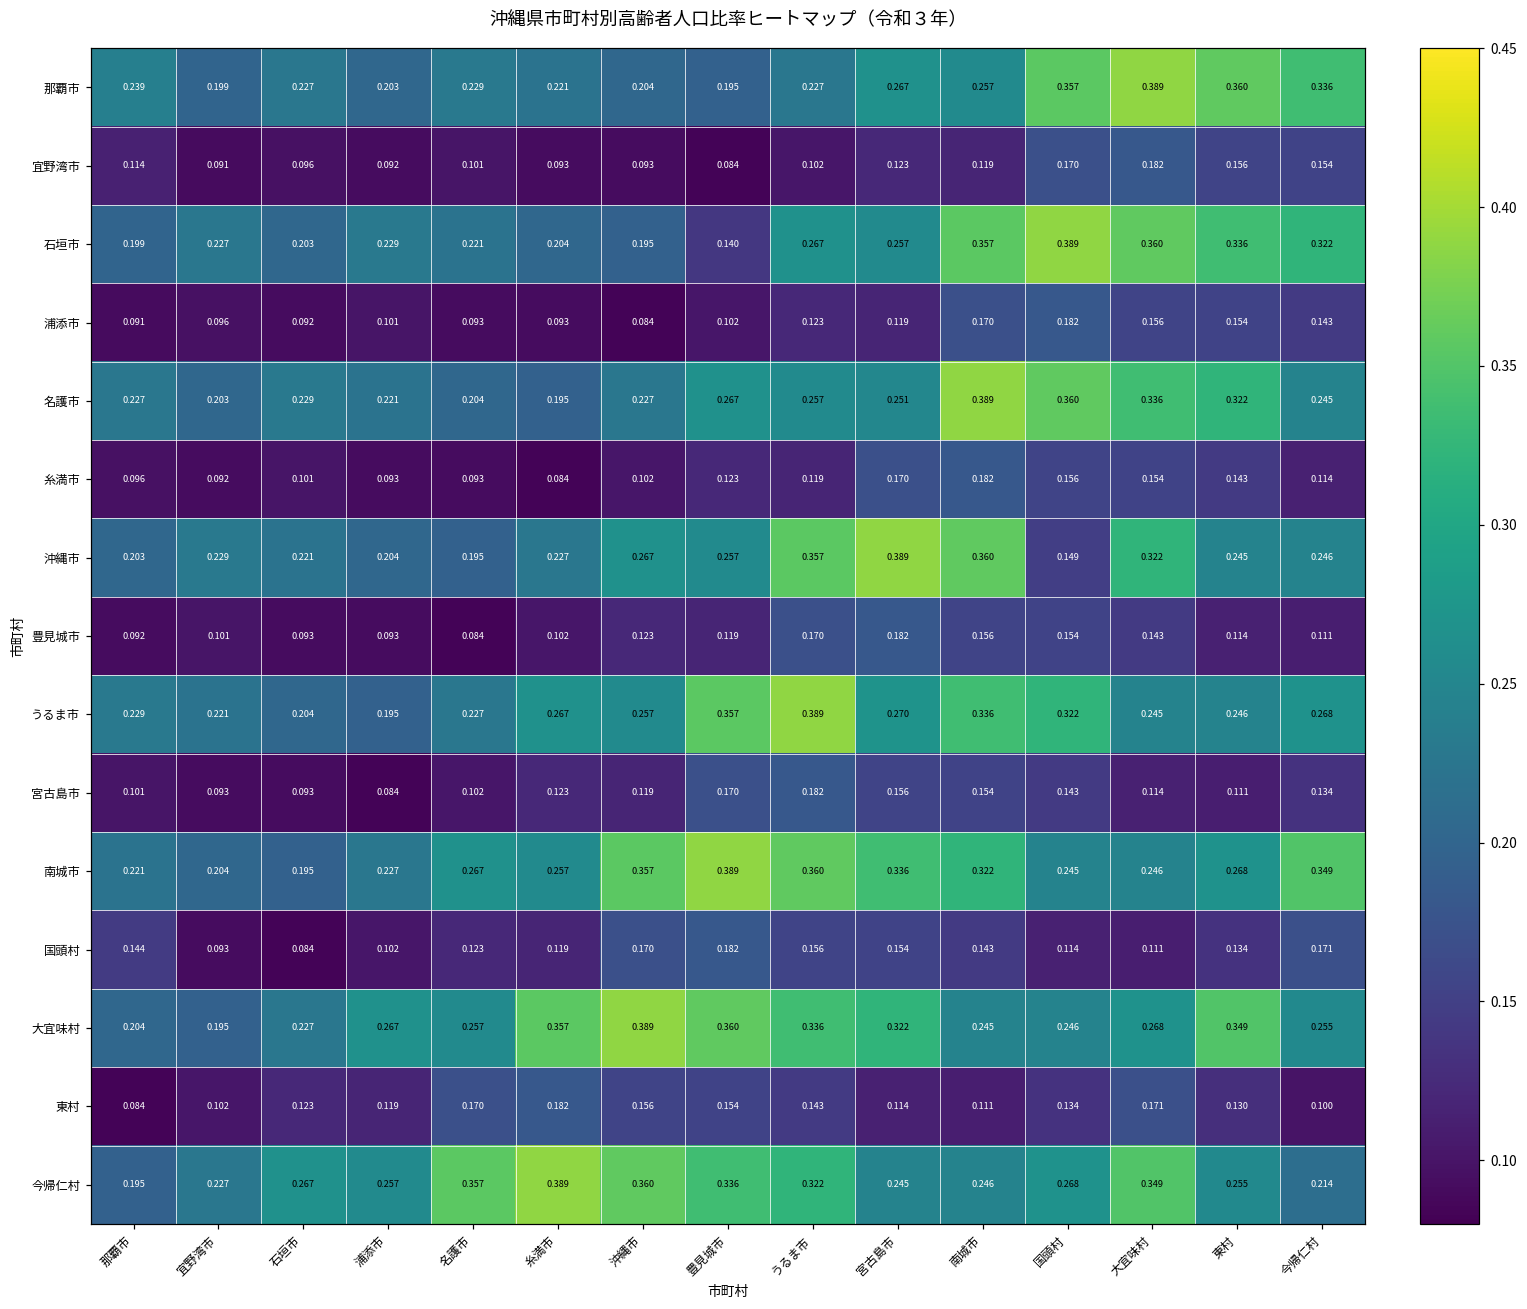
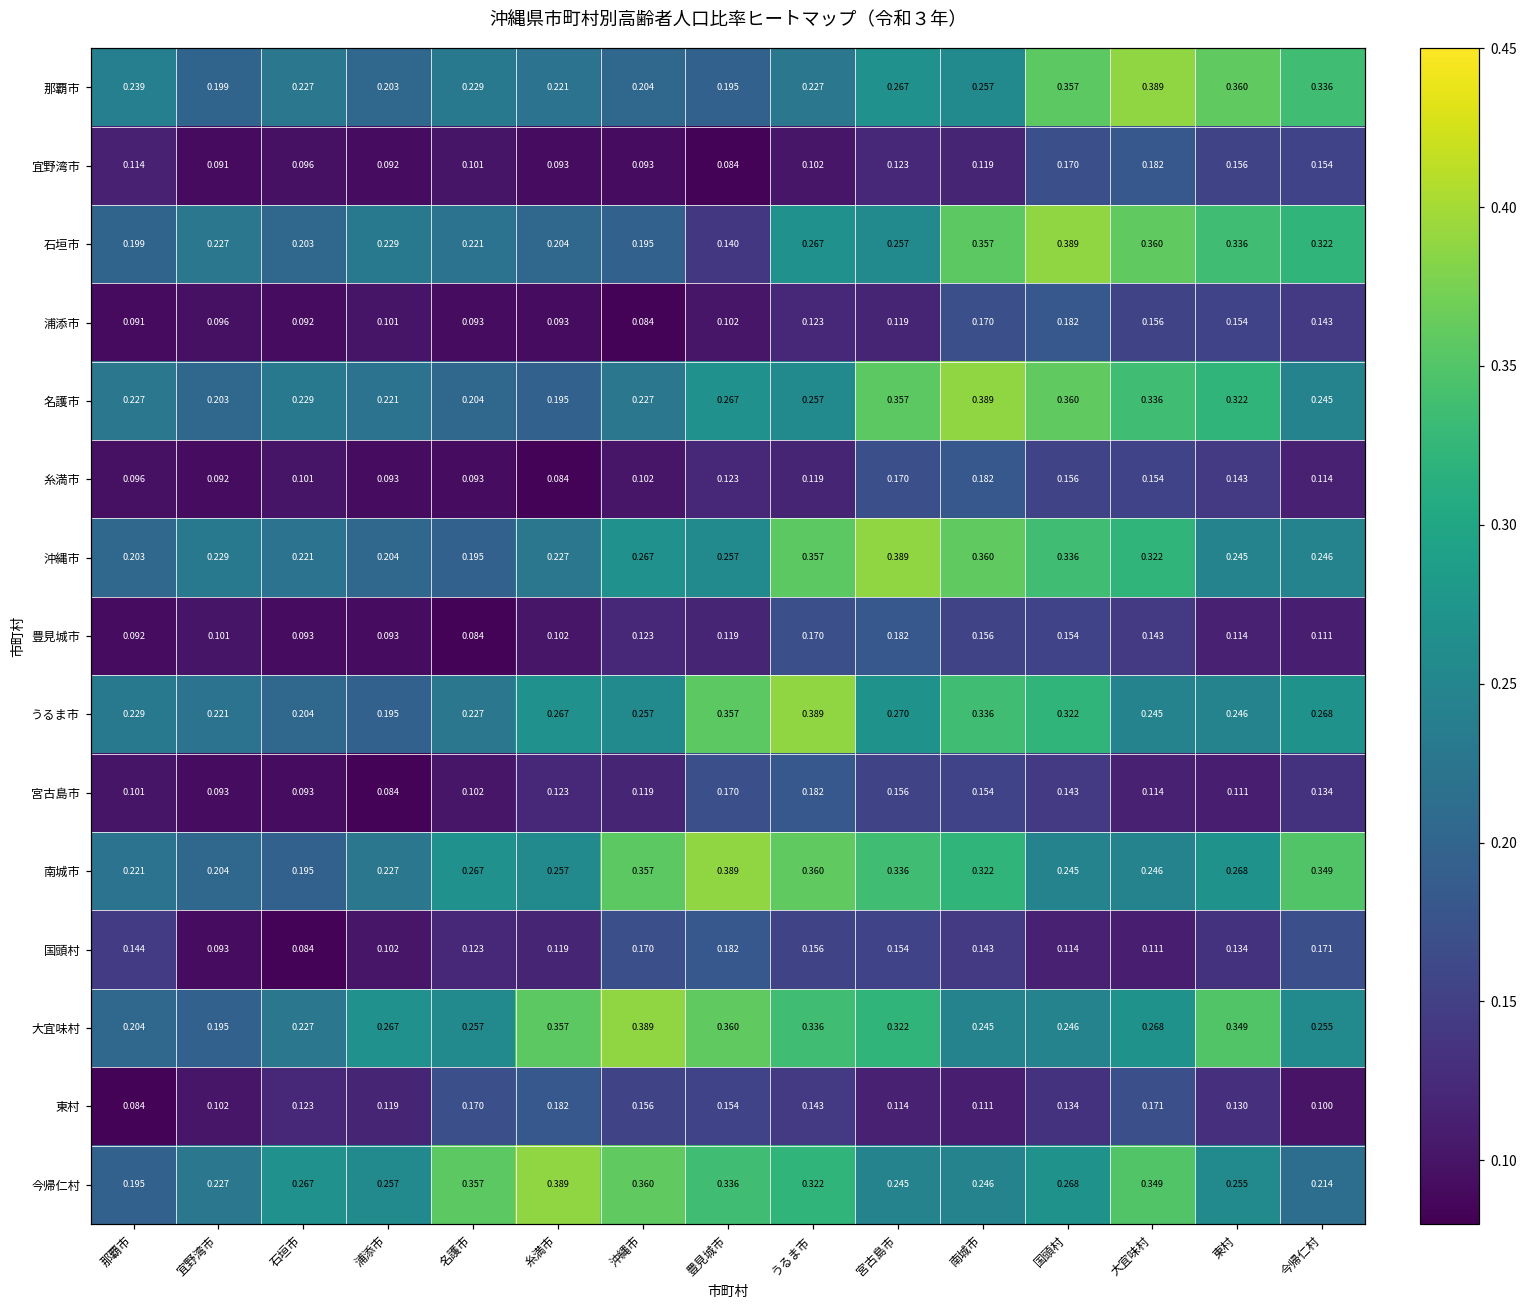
名護市, 宮古島市: 0.251 -> 0.357
沖縄市, 国頭村: 0.149 -> 0.336
